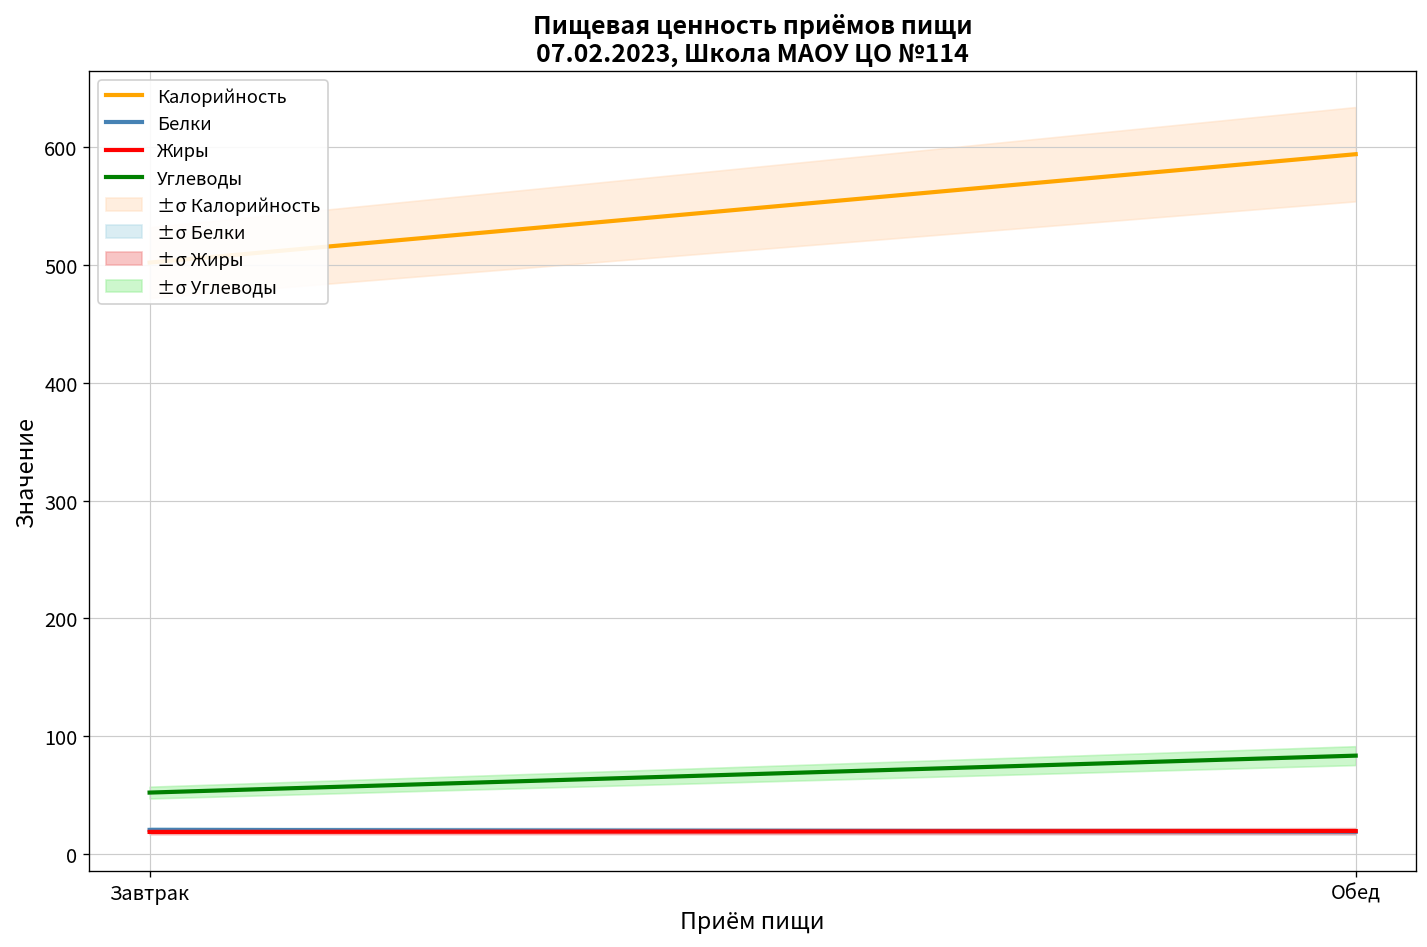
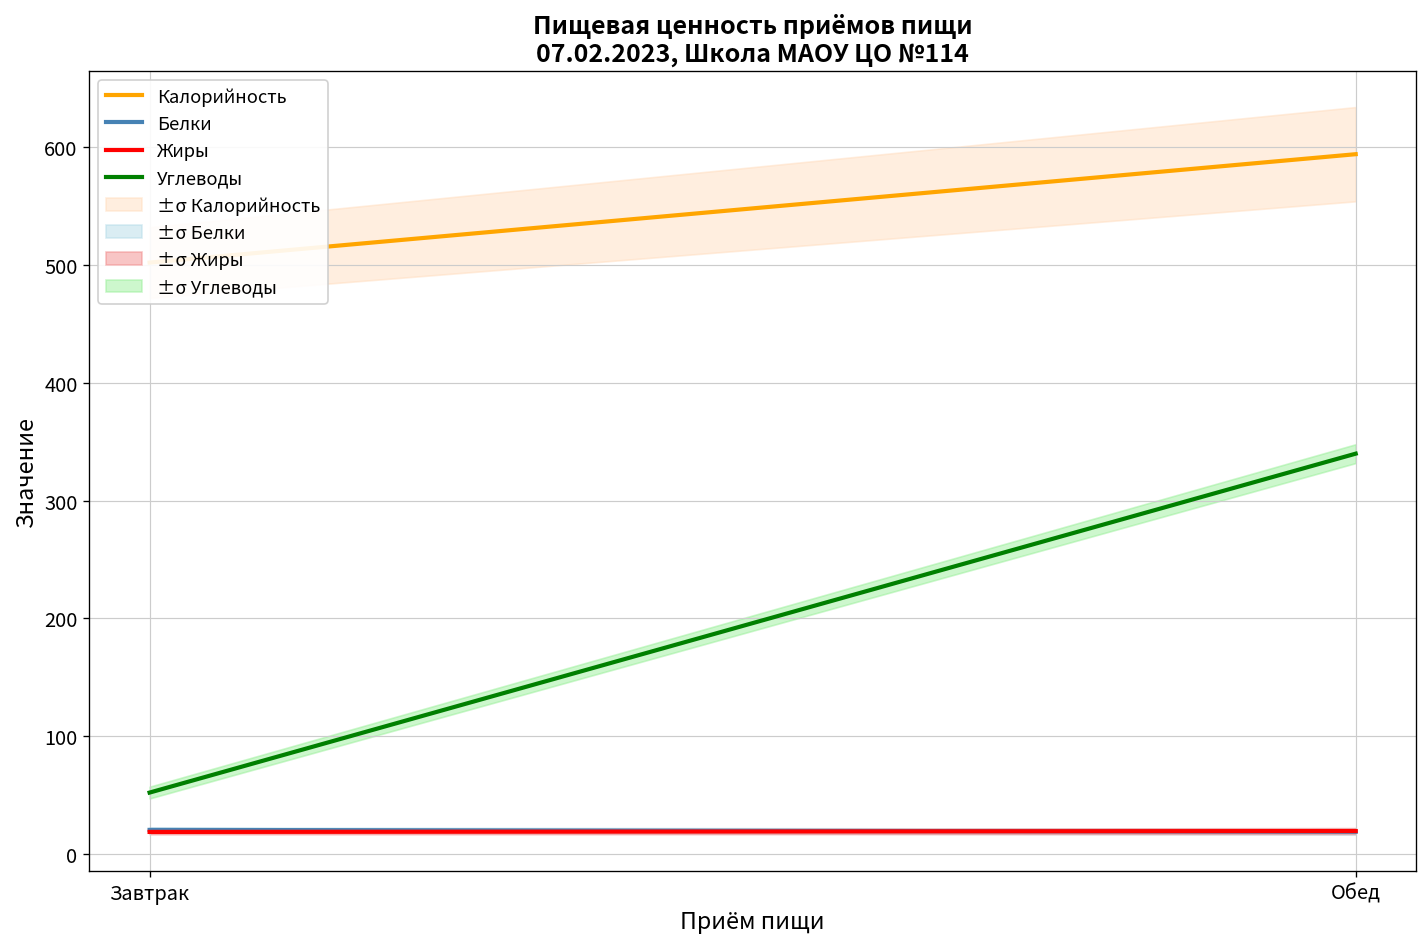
Углеводы, Обед: 80 -> 340
